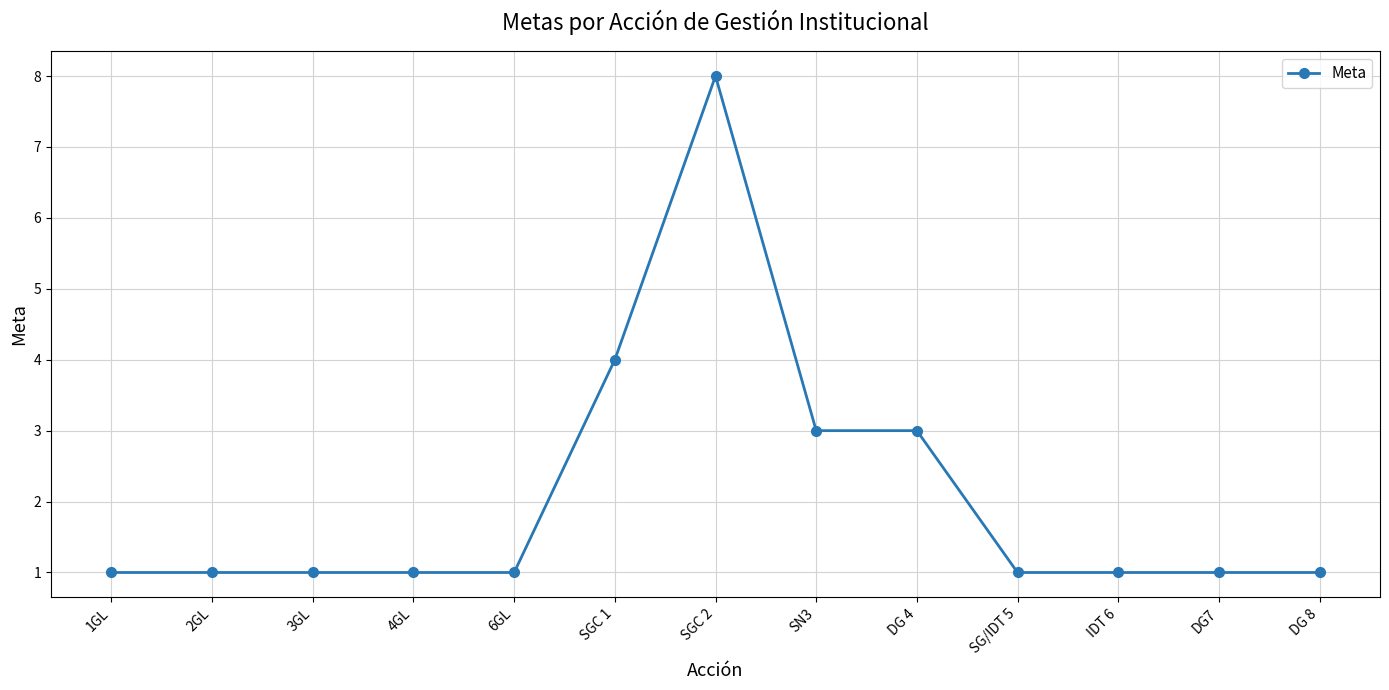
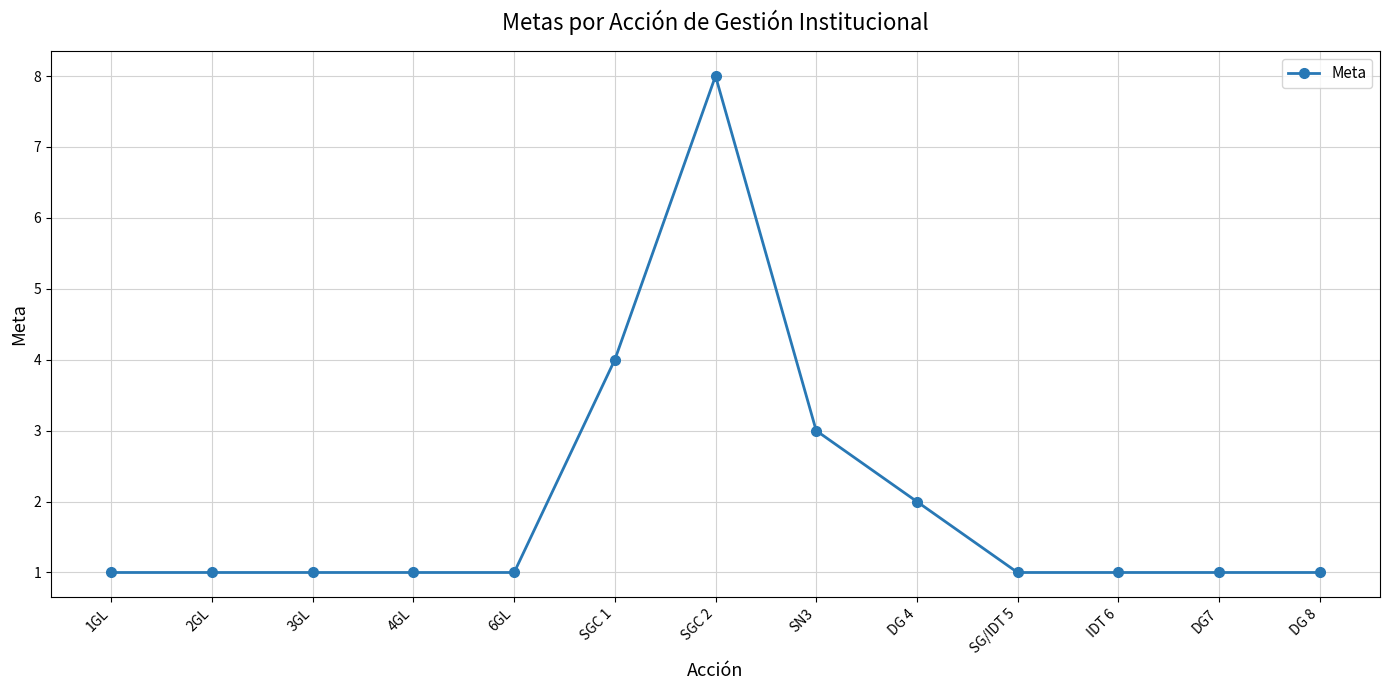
DG 4: 3 -> 2
